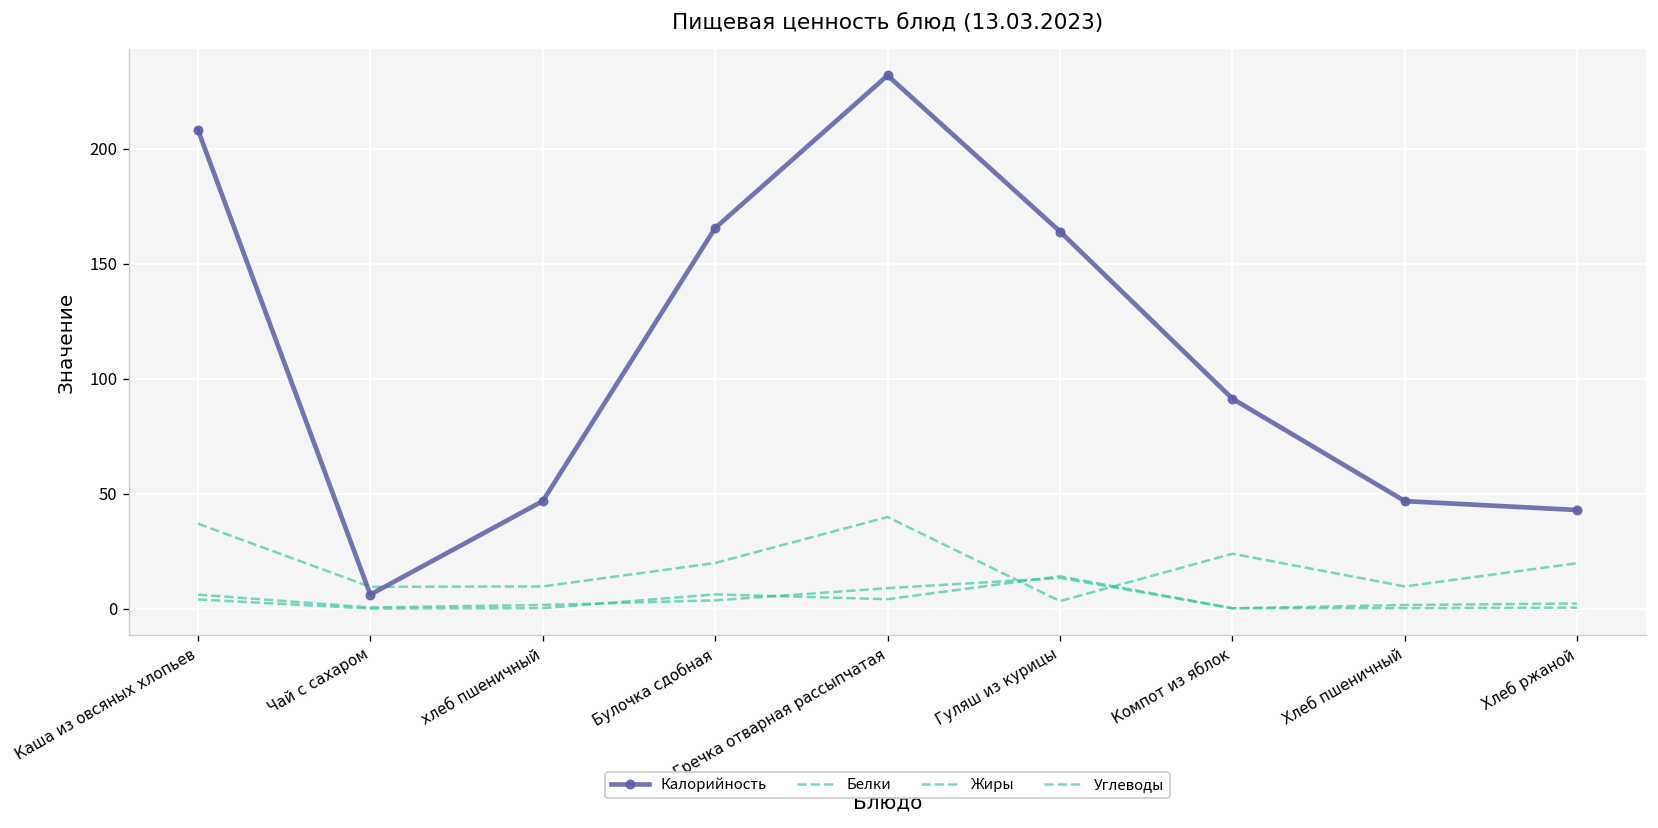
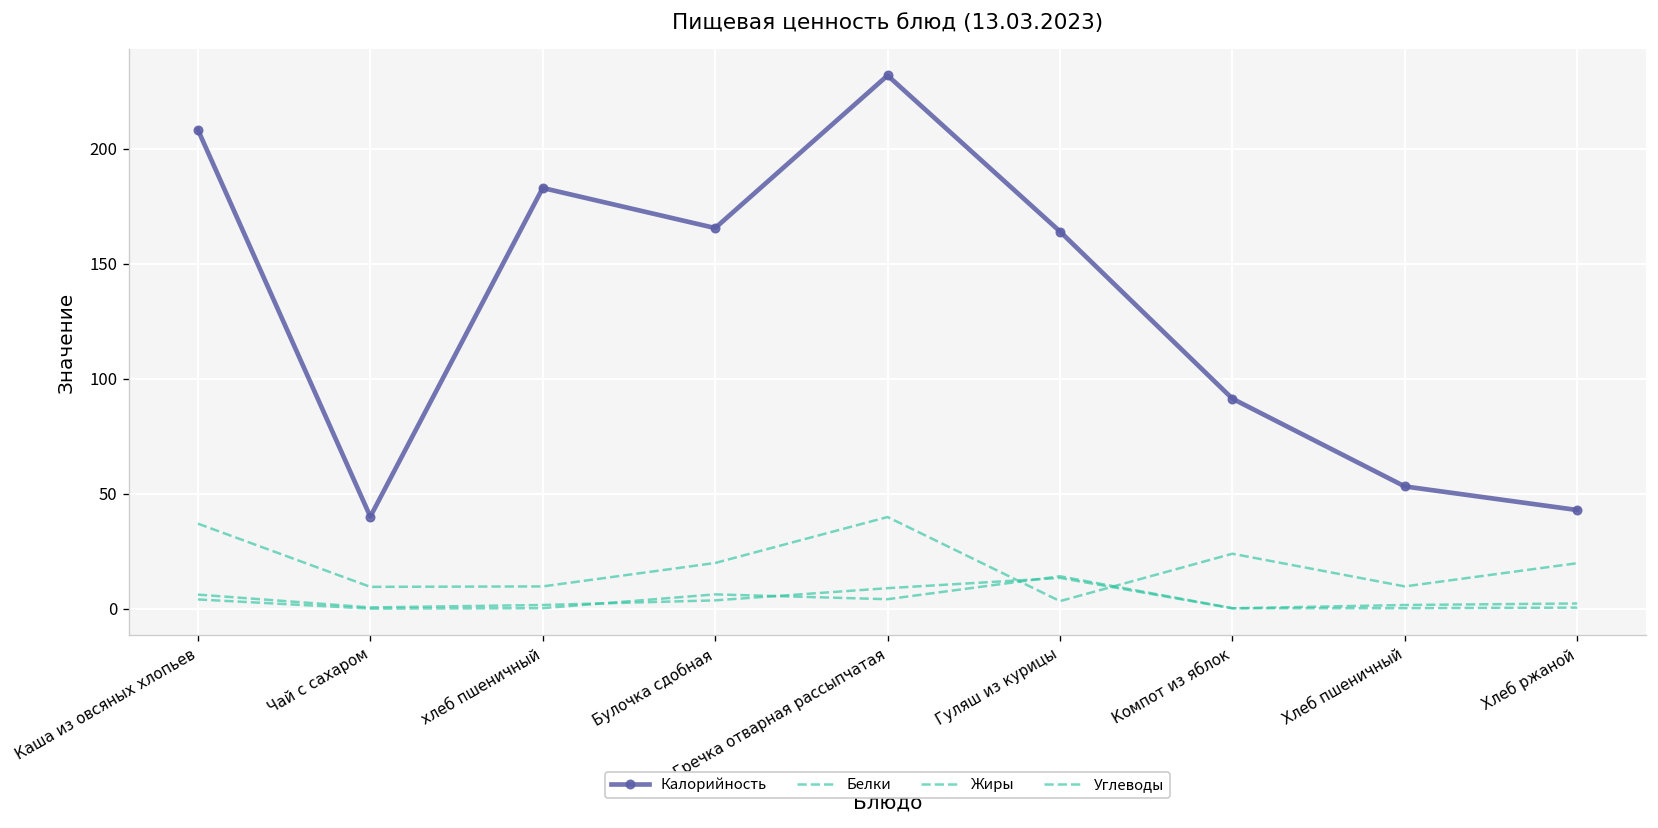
Калорийность, Чай с сахаром: 6 -> 40
Калорийность, хлеб пшеничный: 47 -> 183
Калорийность, Хлеб пшеничный: 47 -> 53
